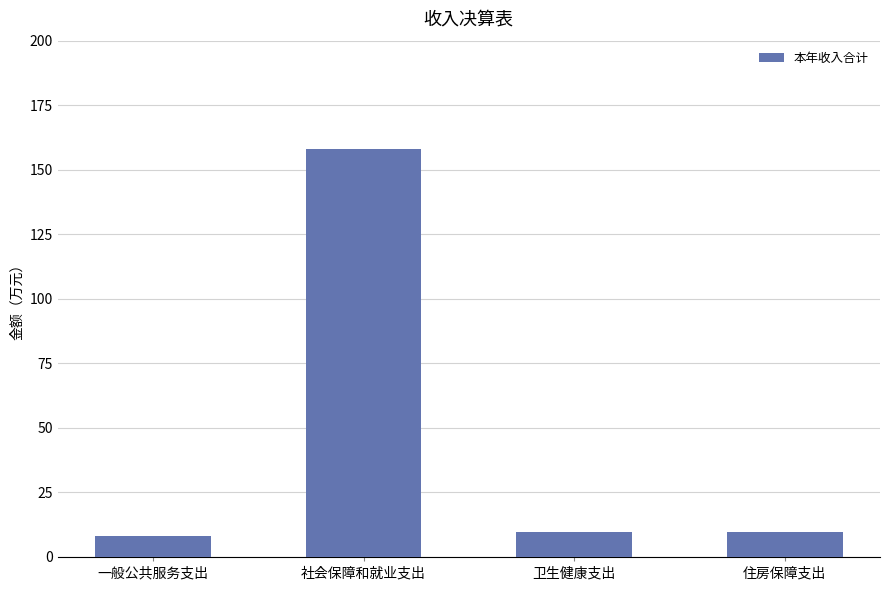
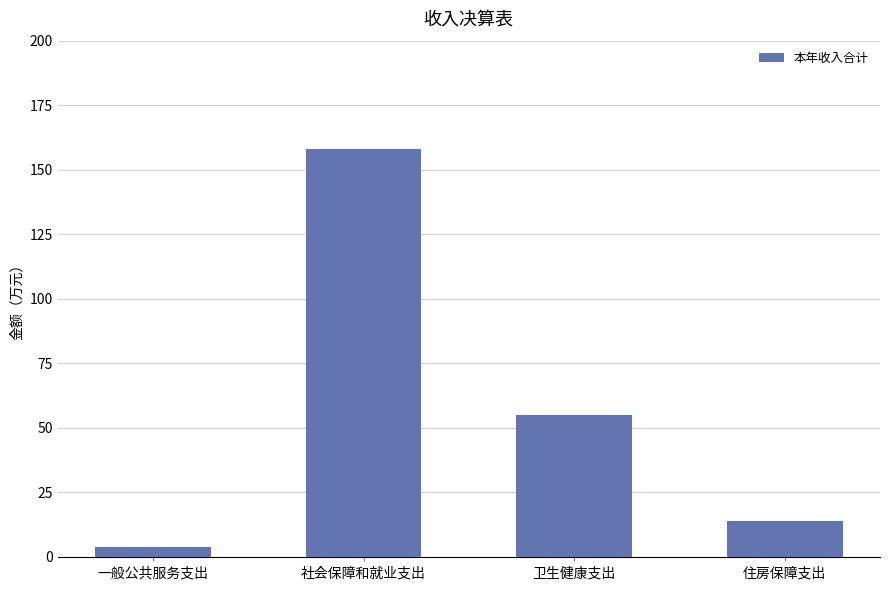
一般公共服务支出: 8 -> 4
卫生健康支出: 10 -> 55
住房保障支出: 10 -> 14
